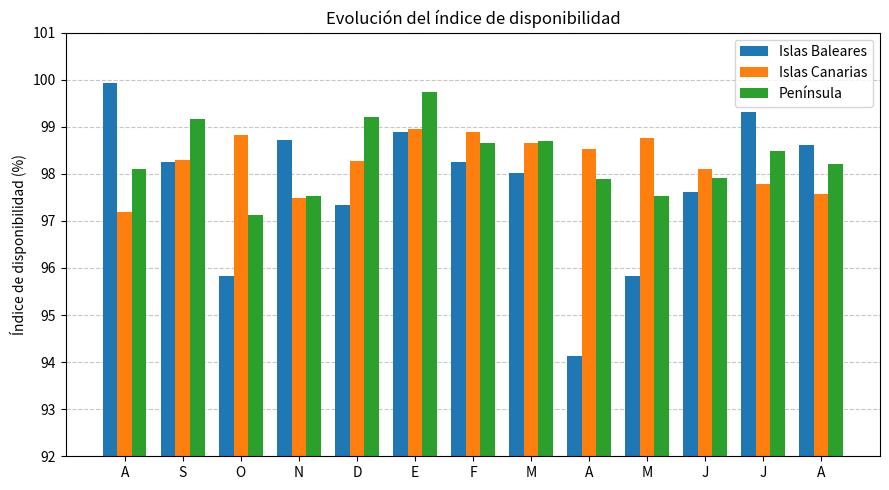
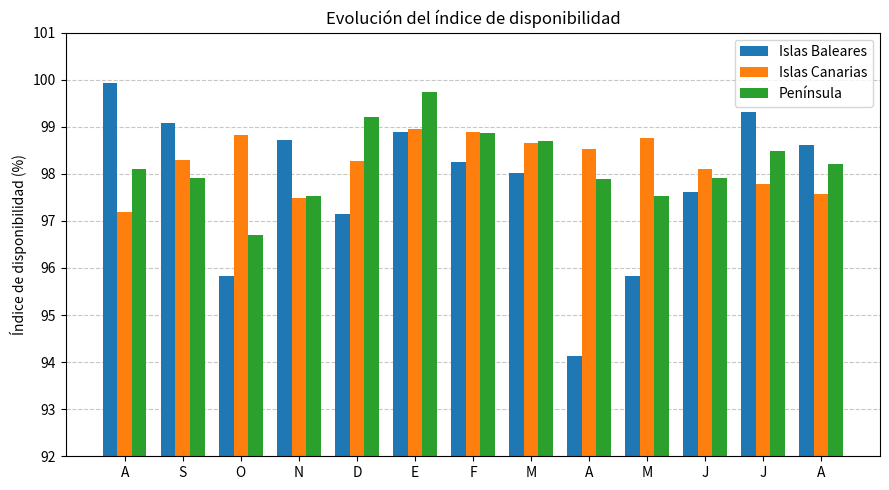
Islas Baleares, S: 98.3 -> 99.1
Península, S: 99.2 -> 97.9
Península, O: 97.1 -> 96.7
Islas Baleares, D: 97.3 -> 97.2
Península, F: 98.7 -> 98.9
